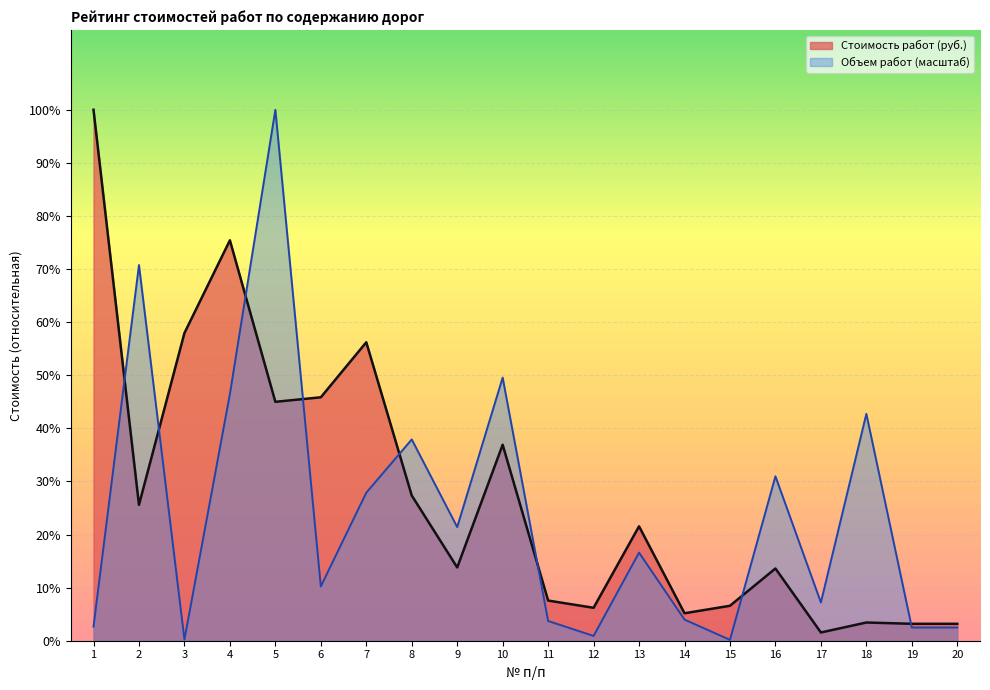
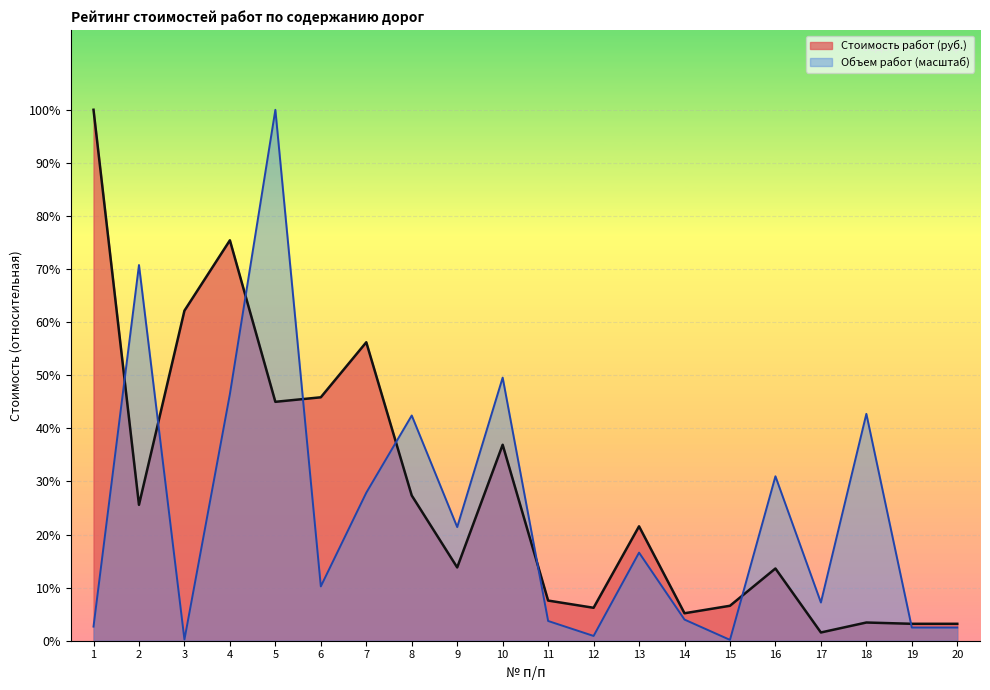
Стоимость работ (руб.), 3: 58% -> 62%
Объем работ (масштаб), 8: 38% -> 42%
